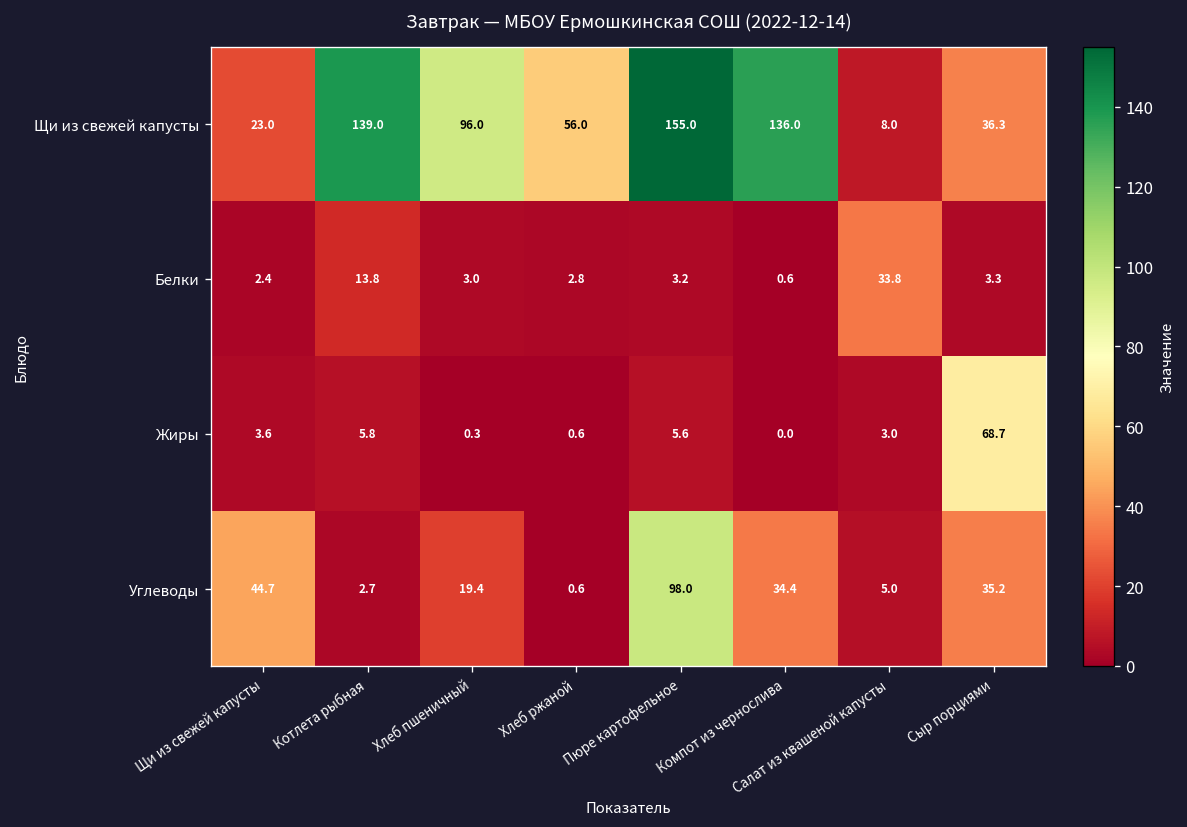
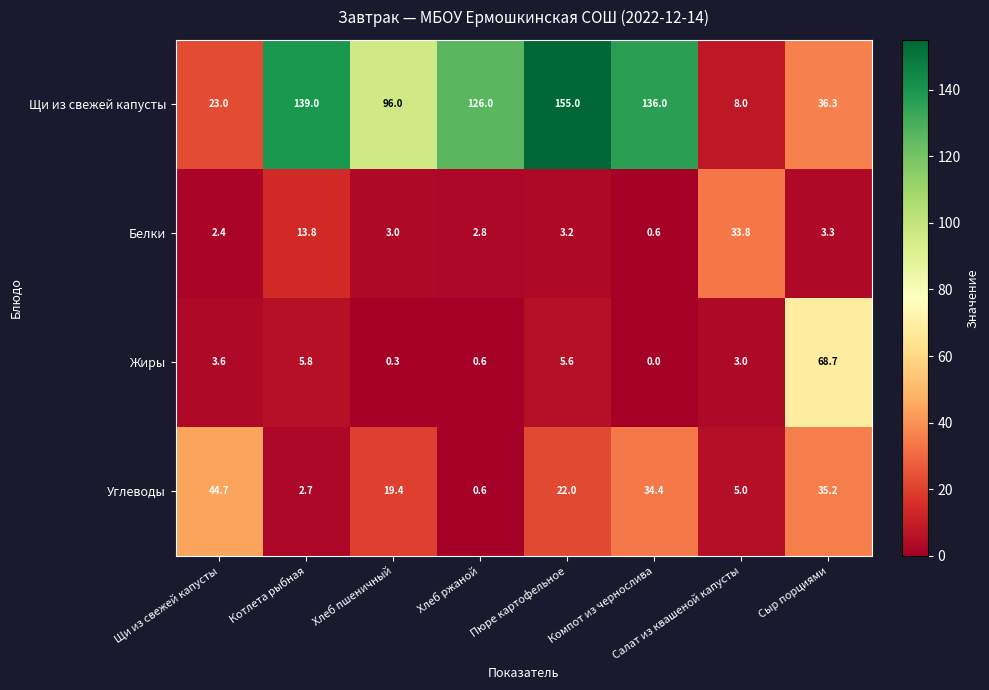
Щи из свежей капусты, Хлеб ржаной: 56.0 -> 126.0
Углеводы, Пюре картофельное: 98.0 -> 22.0
